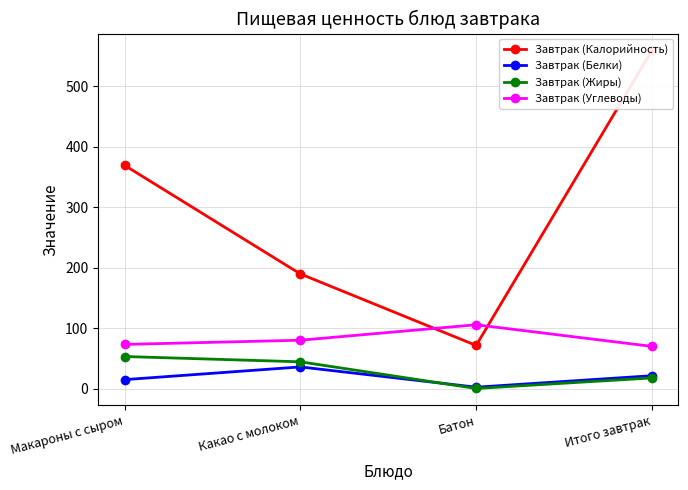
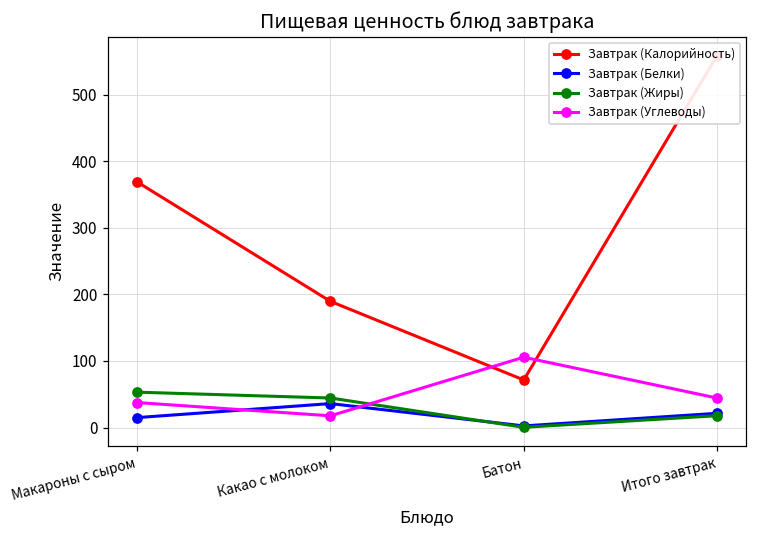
Завтрак (Углеводы), Макароны с сыром: 70 -> 40
Завтрак (Углеводы), Какао с молоком: 80 -> 20
Завтрак (Углеводы), Итого завтрак: 70 -> 40
